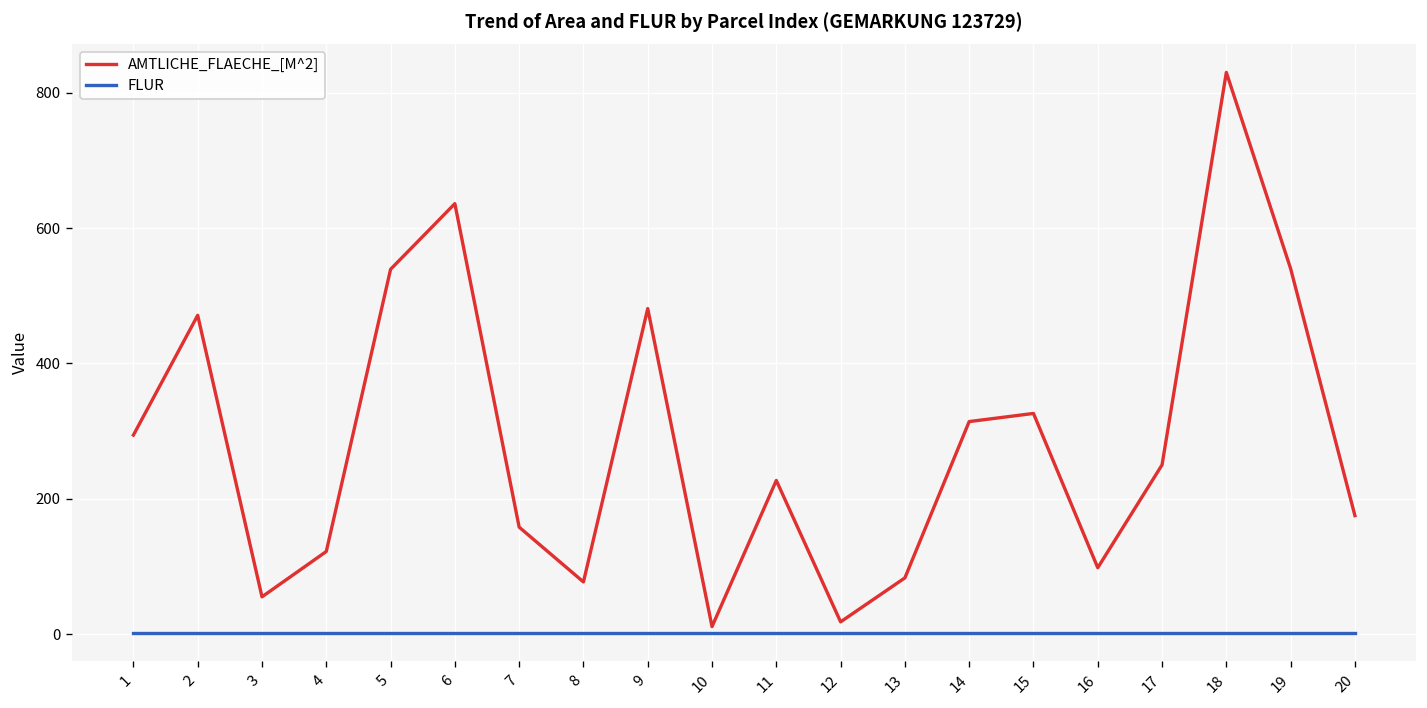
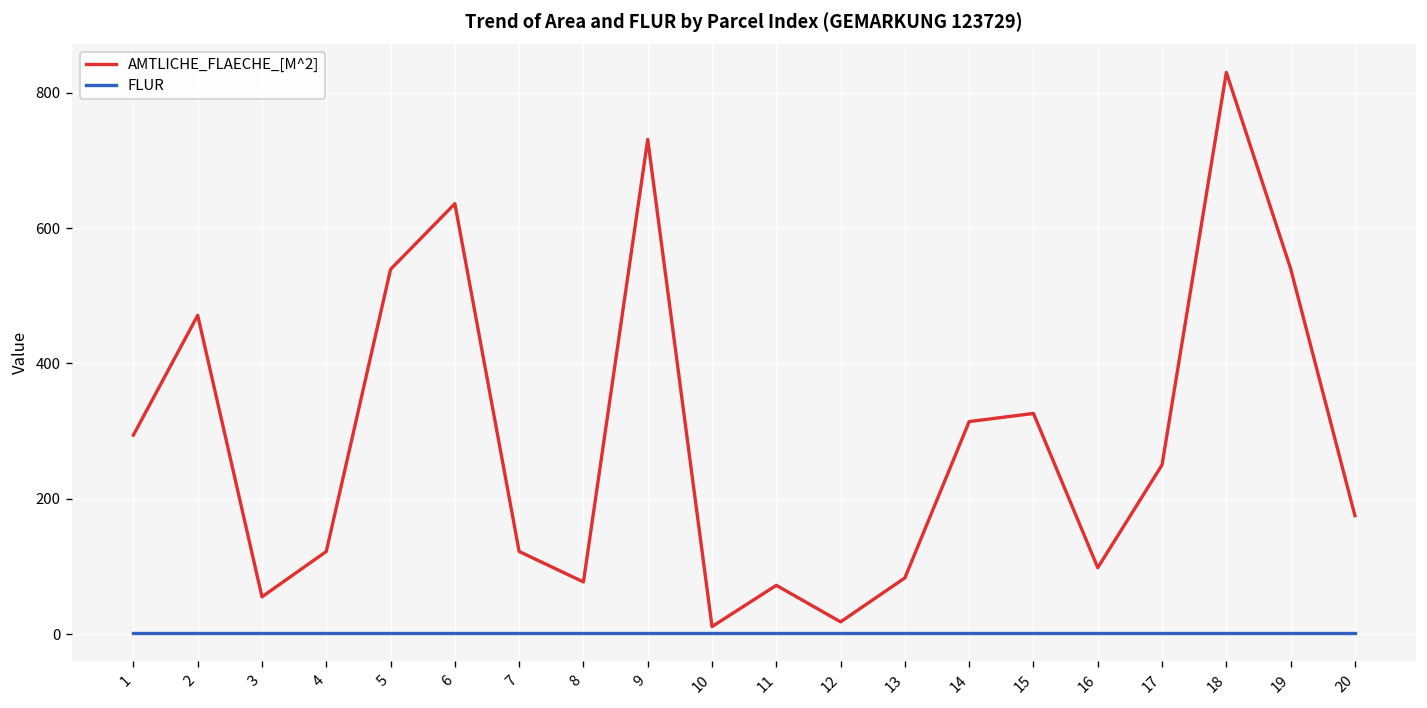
AMTLICHE_FLAECHE_[M^2], 7: 160 -> 120
AMTLICHE_FLAECHE_[M^2], 9: 480 -> 730
AMTLICHE_FLAECHE_[M^2], 11: 230 -> 70
